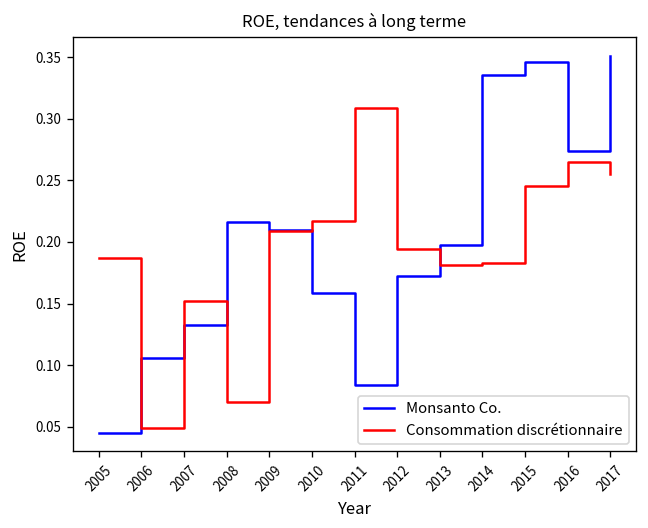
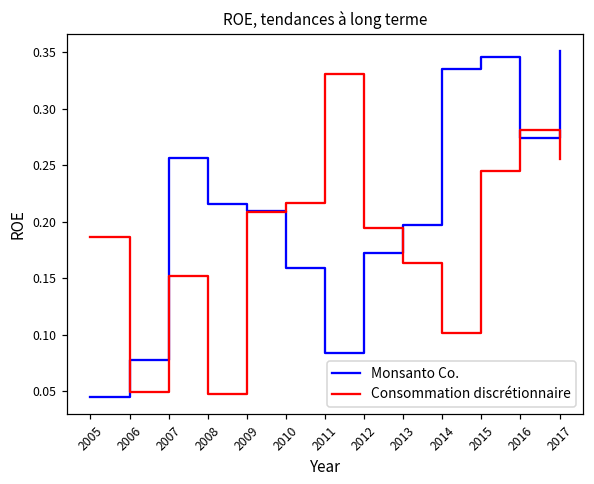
Monsanto Co., 2006: 0.106 -> 0.077
Monsanto Co., 2007: 0.132 -> 0.257
Consommation discrétionnaire, 2008: 0.070 -> 0.047
Consommation discrétionnaire, 2011: 0.309 -> 0.331
Consommation discrétionnaire, 2013: 0.182 -> 0.164
Consommation discrétionnaire, 2014: 0.183 -> 0.101
Consommation discrétionnaire, 2016: 0.265 -> 0.281
